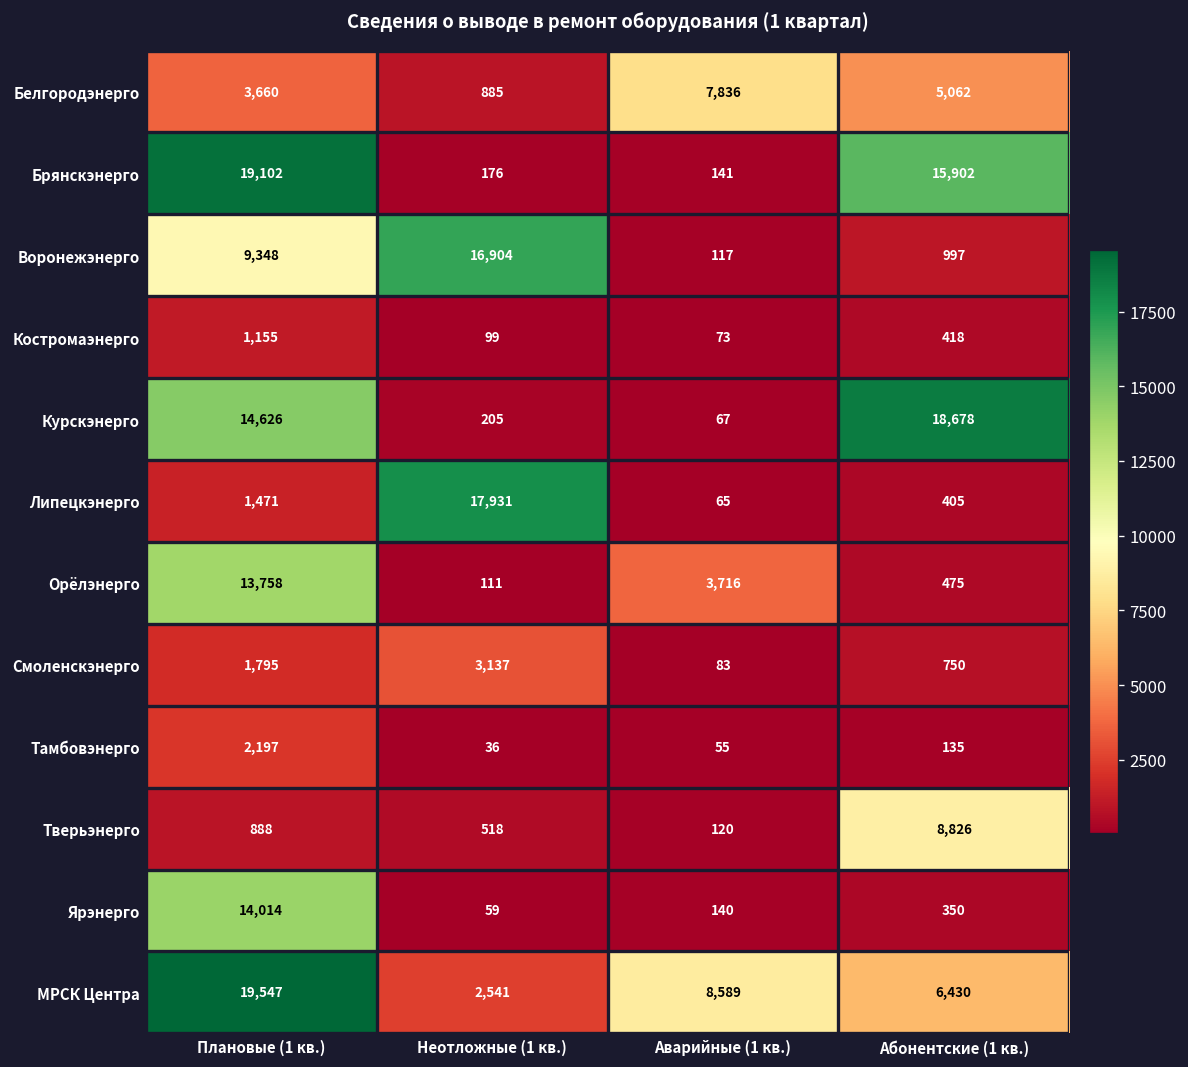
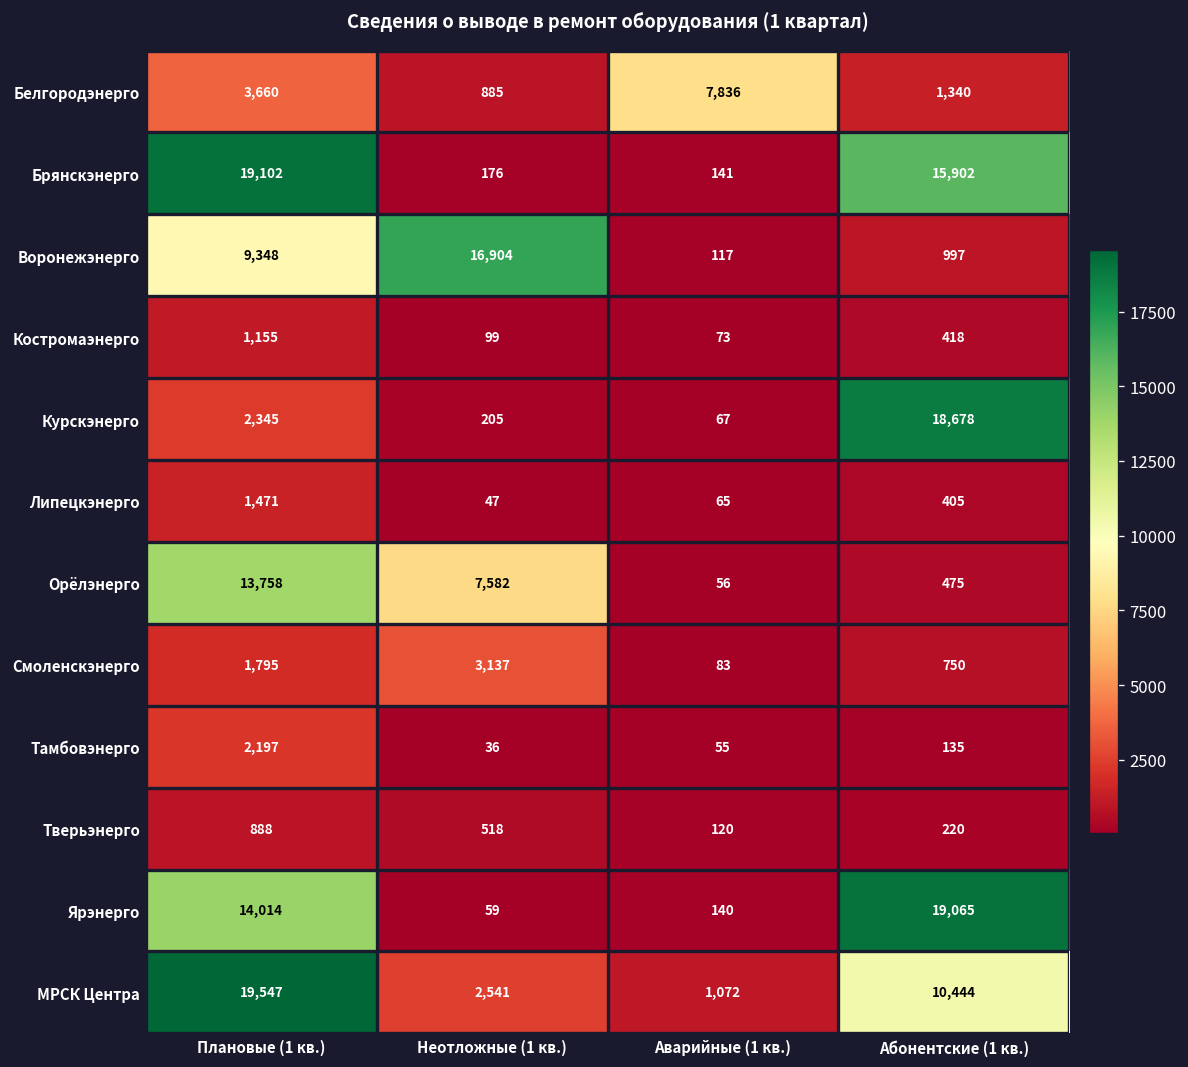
Белгородэнерго, Абонентские (1 кв.): 5,062 -> 1,340
Курскэнерго, Плановые (1 кв.): 14,626 -> 2,345
Липецкэнерго, Неотложные (1 кв.): 17,931 -> 47
Орёлэнерго, Неотложные (1 кв.): 111 -> 7,582
Орёлэнерго, Аварийные (1 кв.): 3,716 -> 56
Тверьэнерго, Абонентские (1 кв.): 8,826 -> 220
Ярэнерго, Абонентские (1 кв.): 350 -> 19,065
МРСК Центра, Аварийные (1 кв.): 8,589 -> 1,072
МРСК Центра, Абонентские (1 кв.): 6,430 -> 10,444
